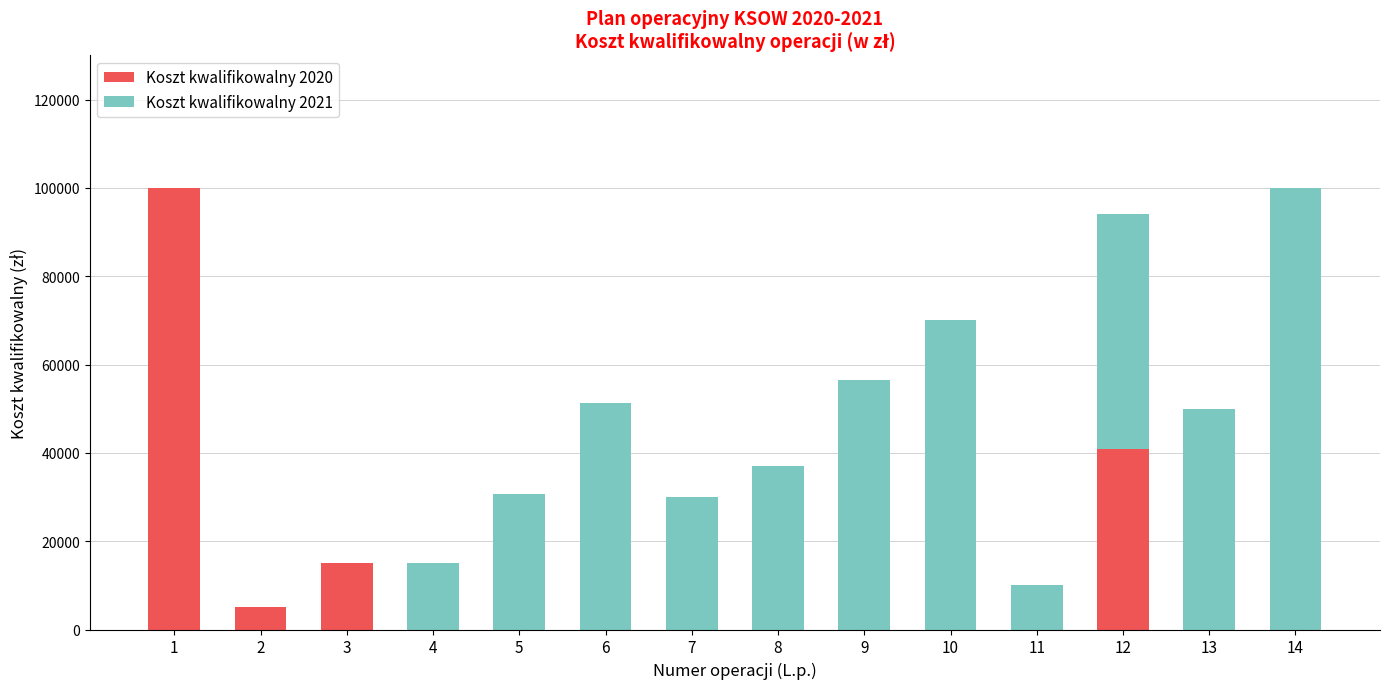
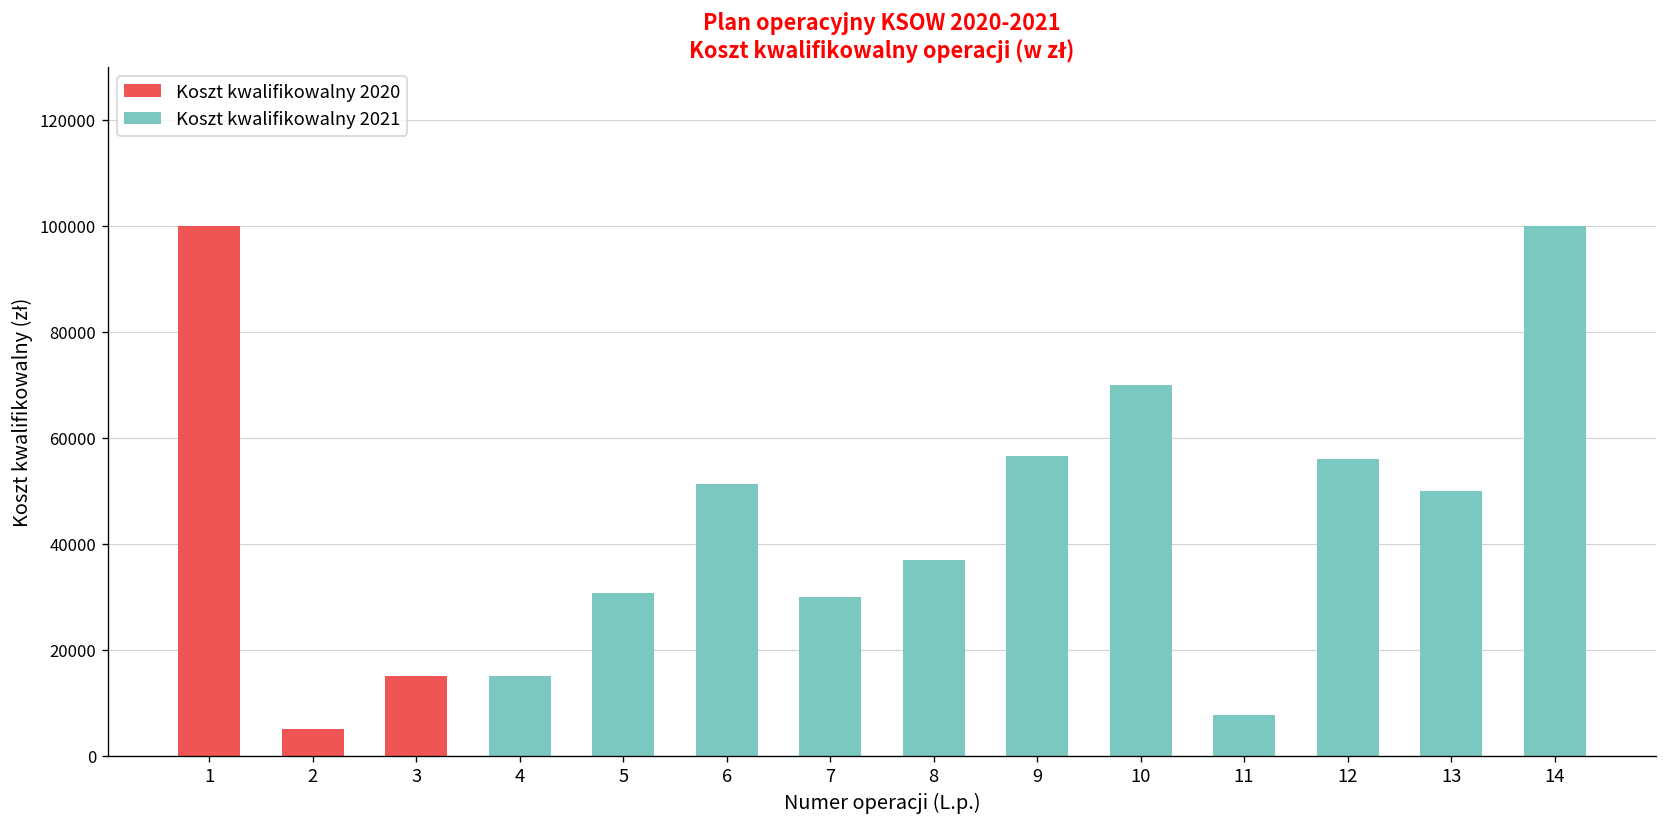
Koszt kwalifikowalny 2021, 11: 10000 -> 8000
Koszt kwalifikowalny 2020, 12: 41000 -> 0
Koszt kwalifikowalny 2021, 12: 53000 -> 56000
